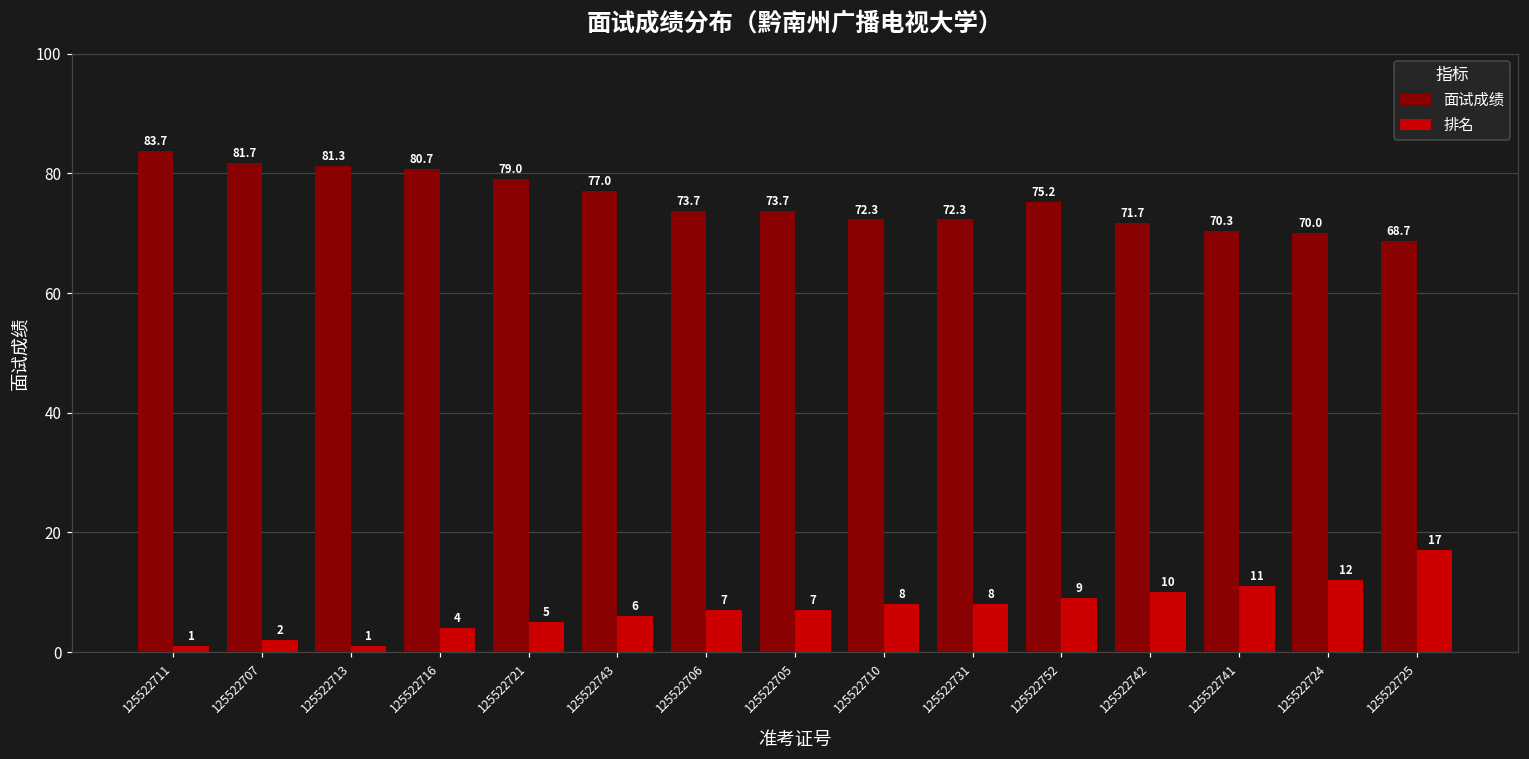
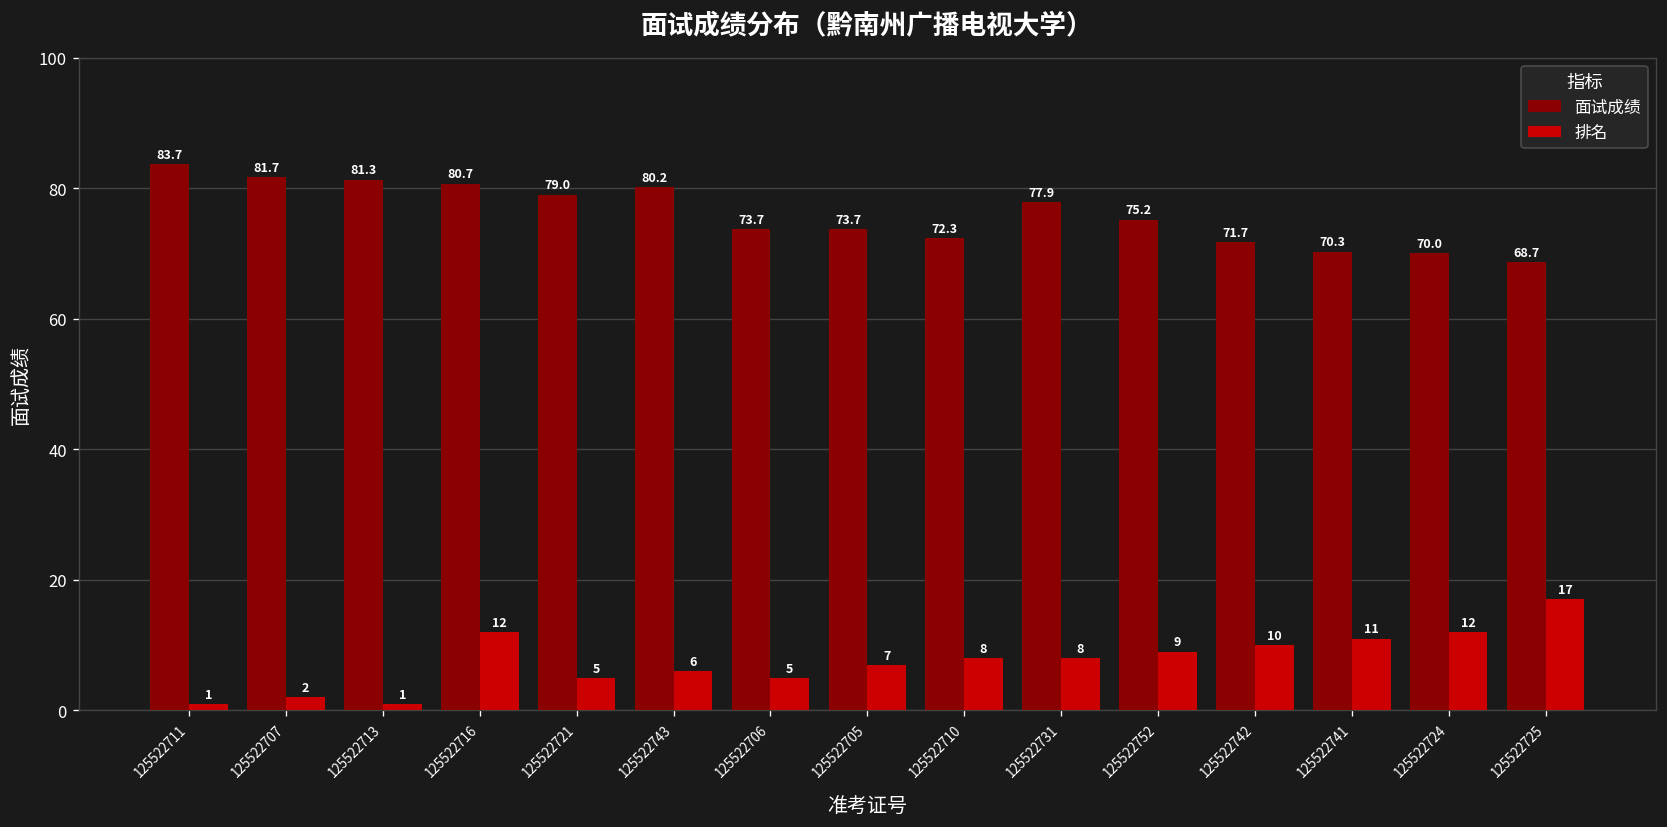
排名, 125522716: 4 -> 12
面试成绩, 125522743: 77.0 -> 80.2
排名, 125522706: 7 -> 5
面试成绩, 125522731: 72.3 -> 77.9
